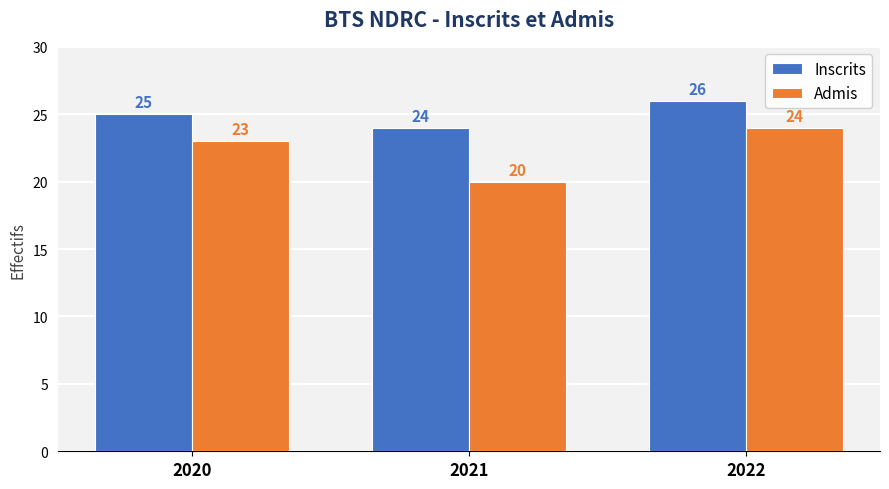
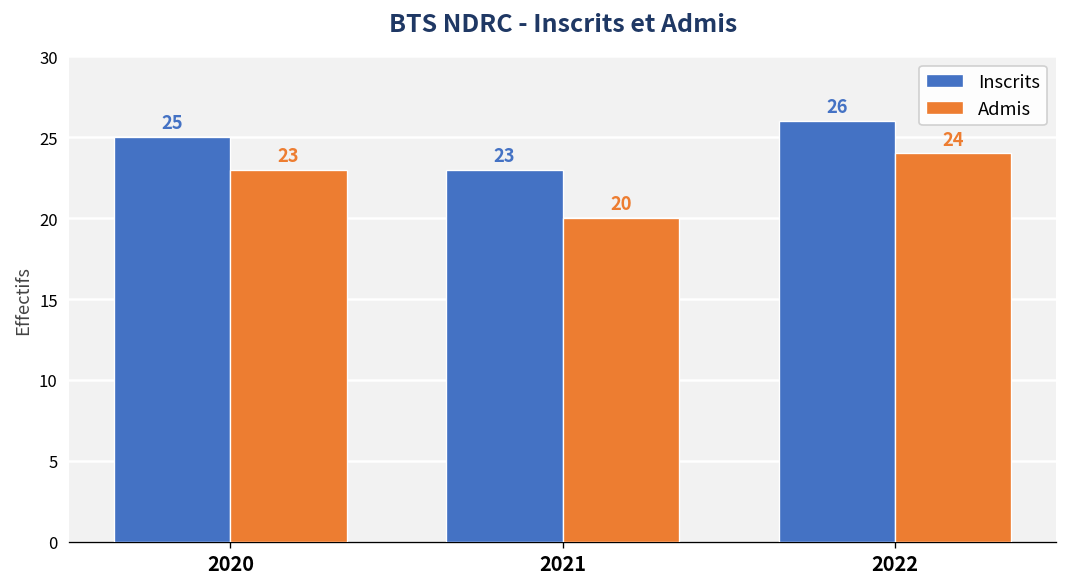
Inscrits, 2021: 24 -> 23
